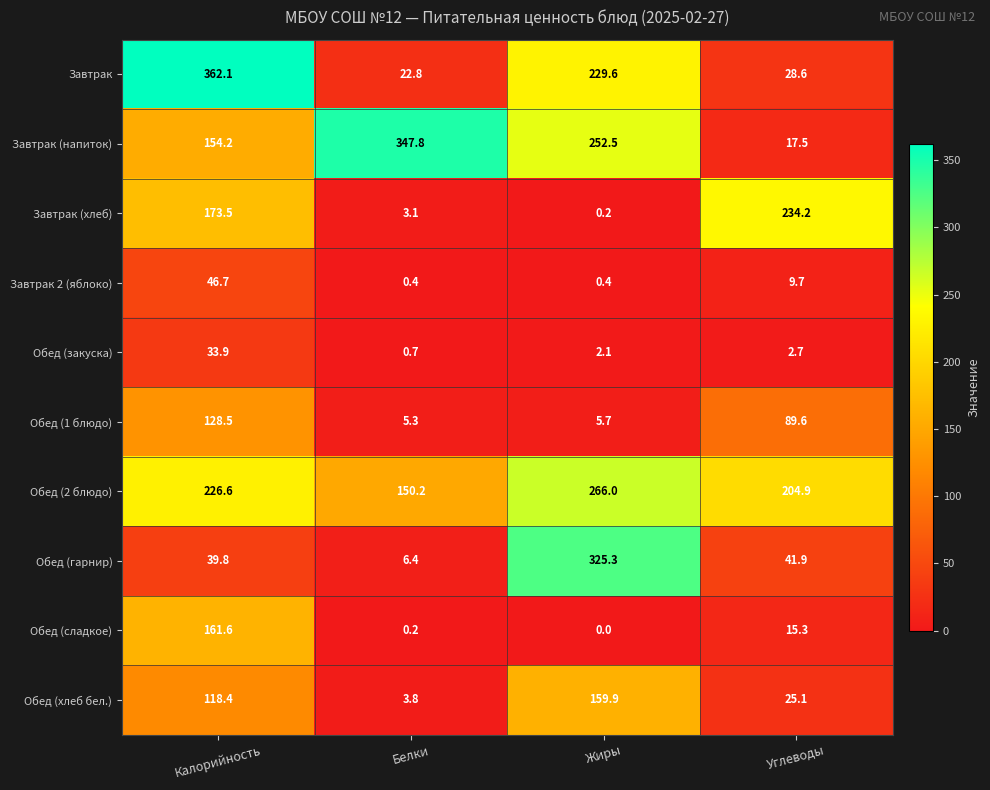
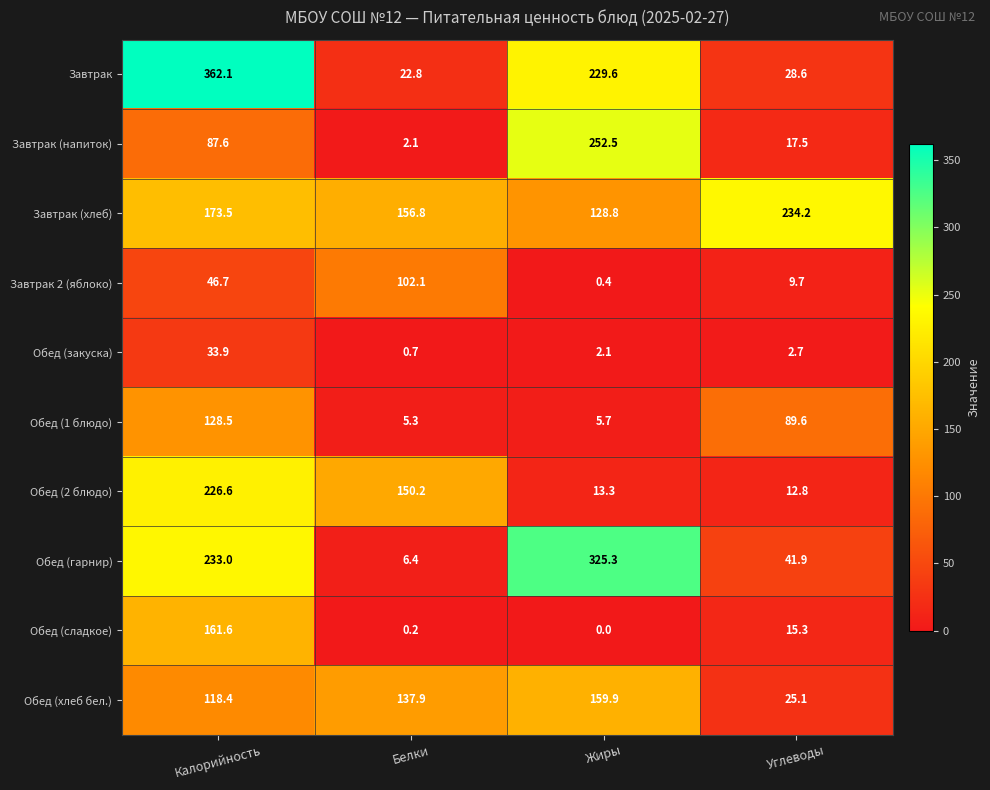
Завтрак (напиток), Калорийность: 154.2 -> 87.6
Завтрак (напиток), Белки: 347.8 -> 2.1
Завтрак (хлеб), Белки: 3.1 -> 156.8
Завтрак (хлеб), Жиры: 0.2 -> 128.8
Завтрак 2 (яблоко), Белки: 0.4 -> 102.1
Обед (2 блюдо), Жиры: 266.0 -> 13.3
Обед (2 блюдо), Углеводы: 204.9 -> 12.8
Обед (гарнир), Калорийность: 39.8 -> 233.0
Обед (хлеб бел.), Белки: 3.8 -> 137.9
